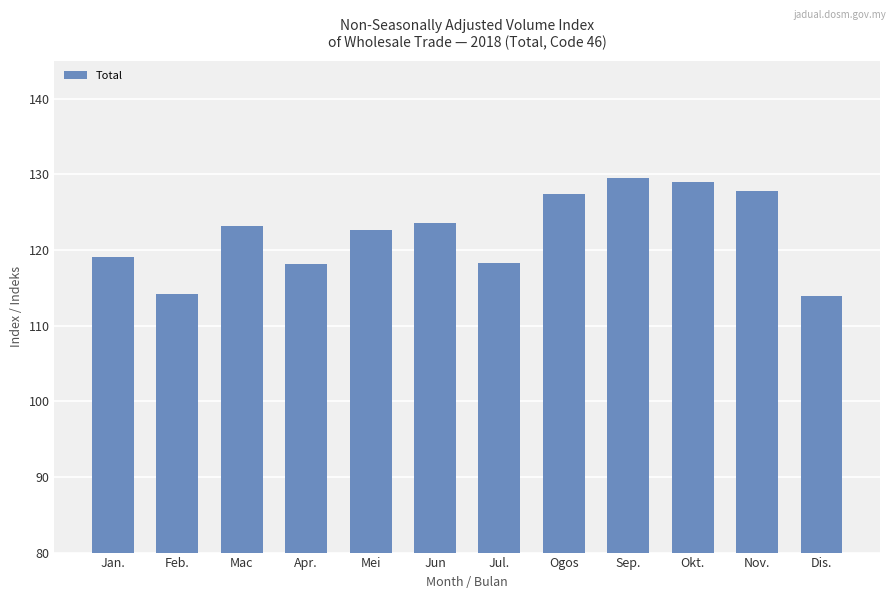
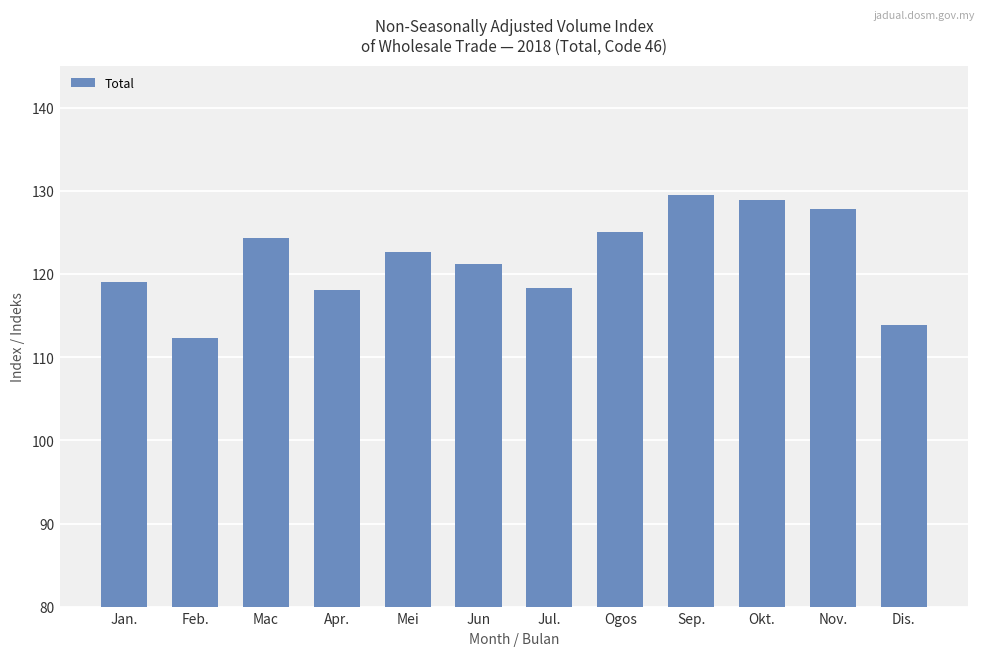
Feb.: 114 -> 112
Mac: 123 -> 124
Jun: 124 -> 121
Ogos: 127 -> 125
